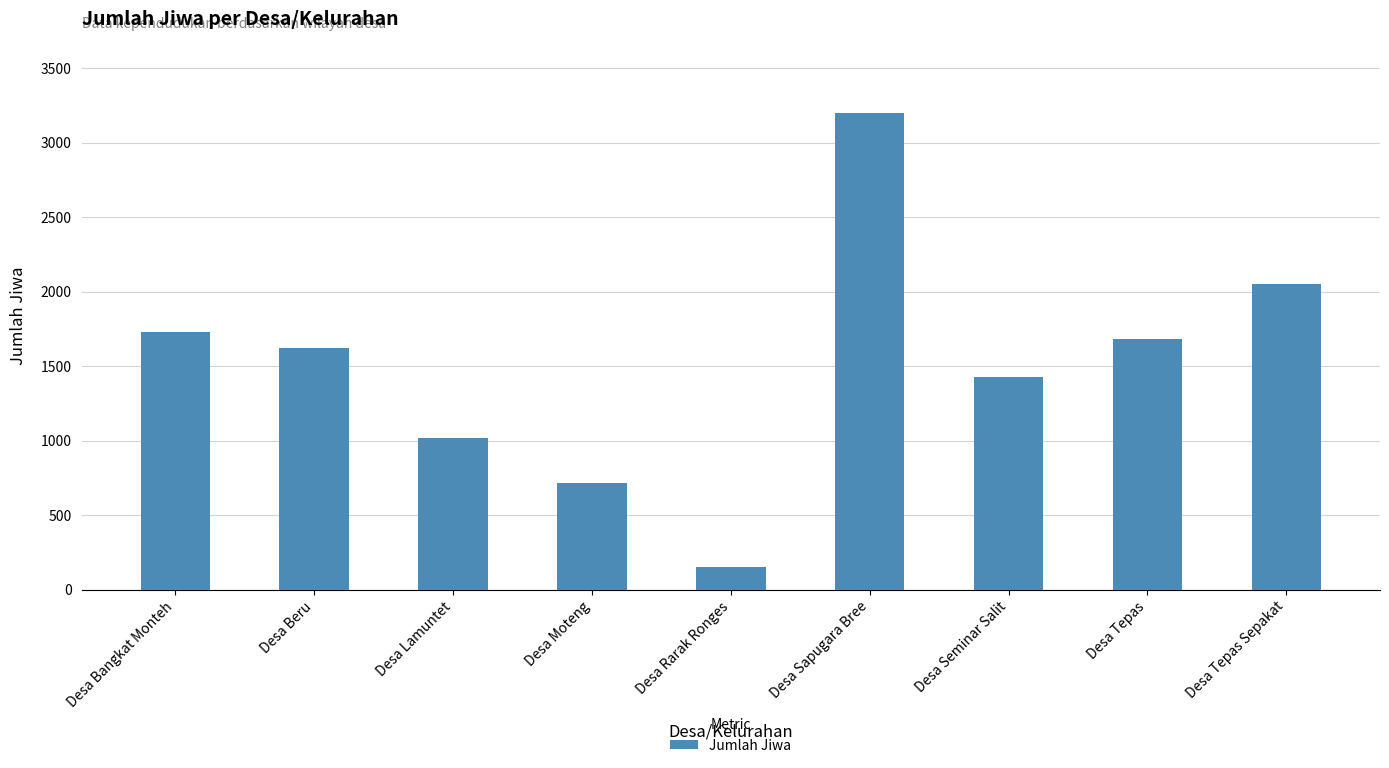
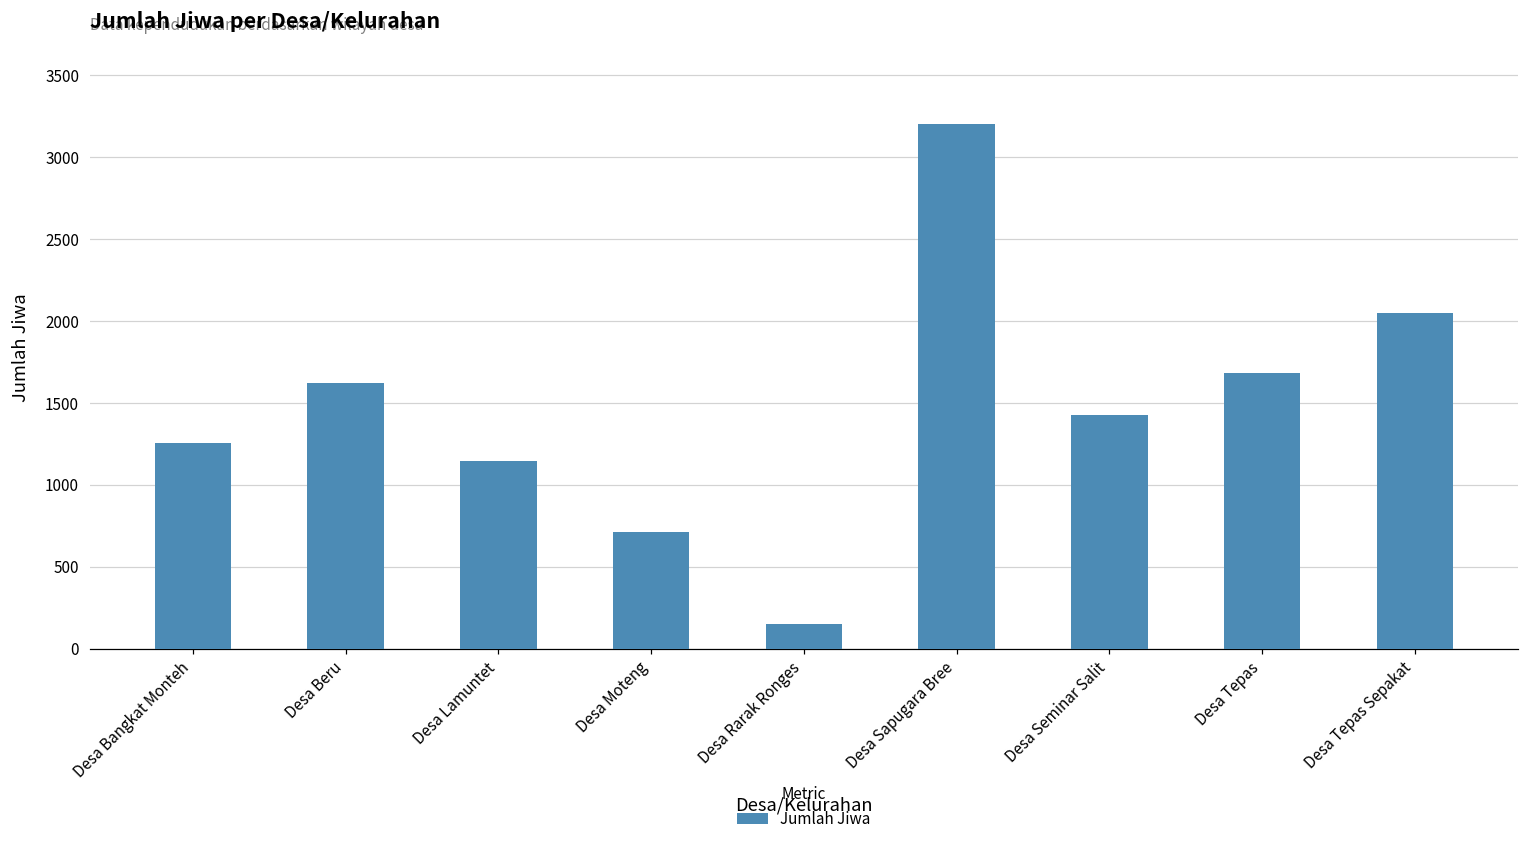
Desa Bangkat Monteh: 1730 -> 1260
Desa Lamuntet: 1020 -> 1150
